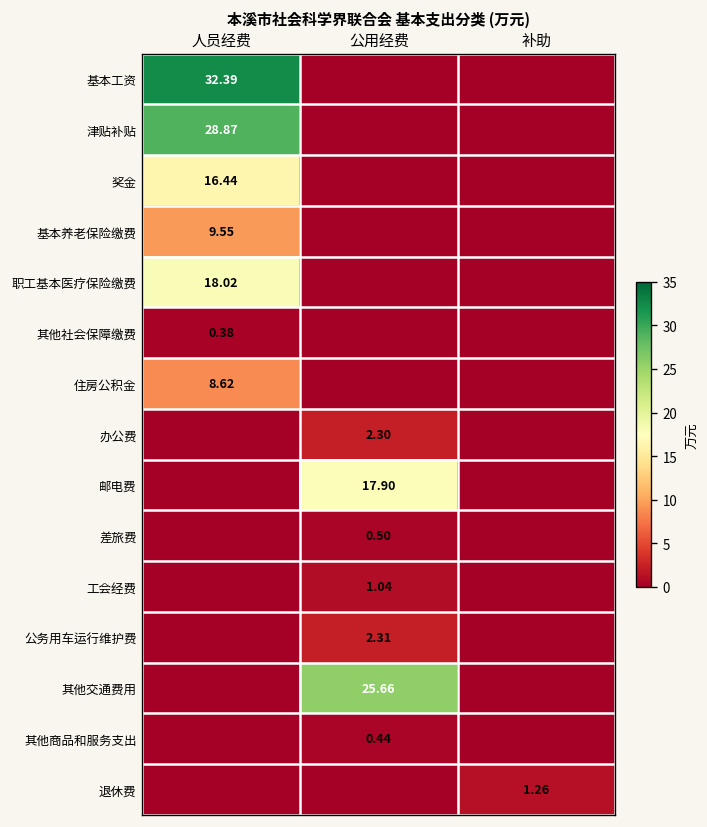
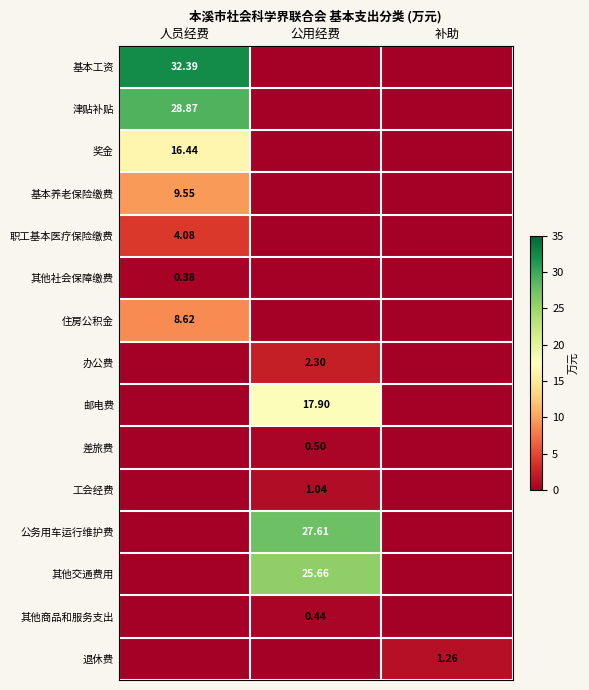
职工基本医疗保险缴费, 人员经费: 18.02 -> 4.08
公务用车运行维护费, 公用经费: 2.31 -> 27.61
